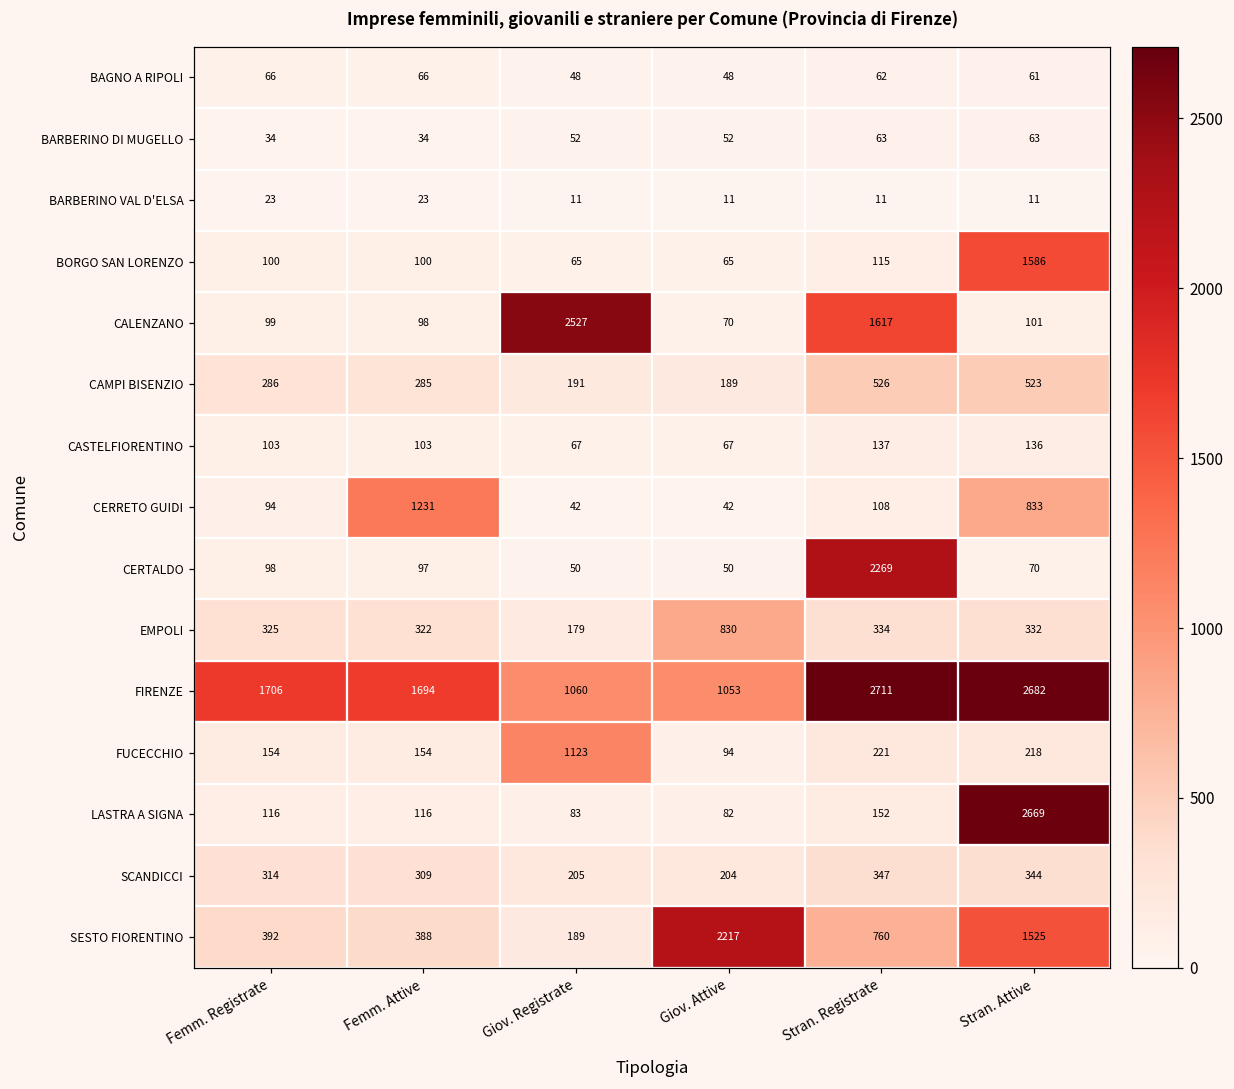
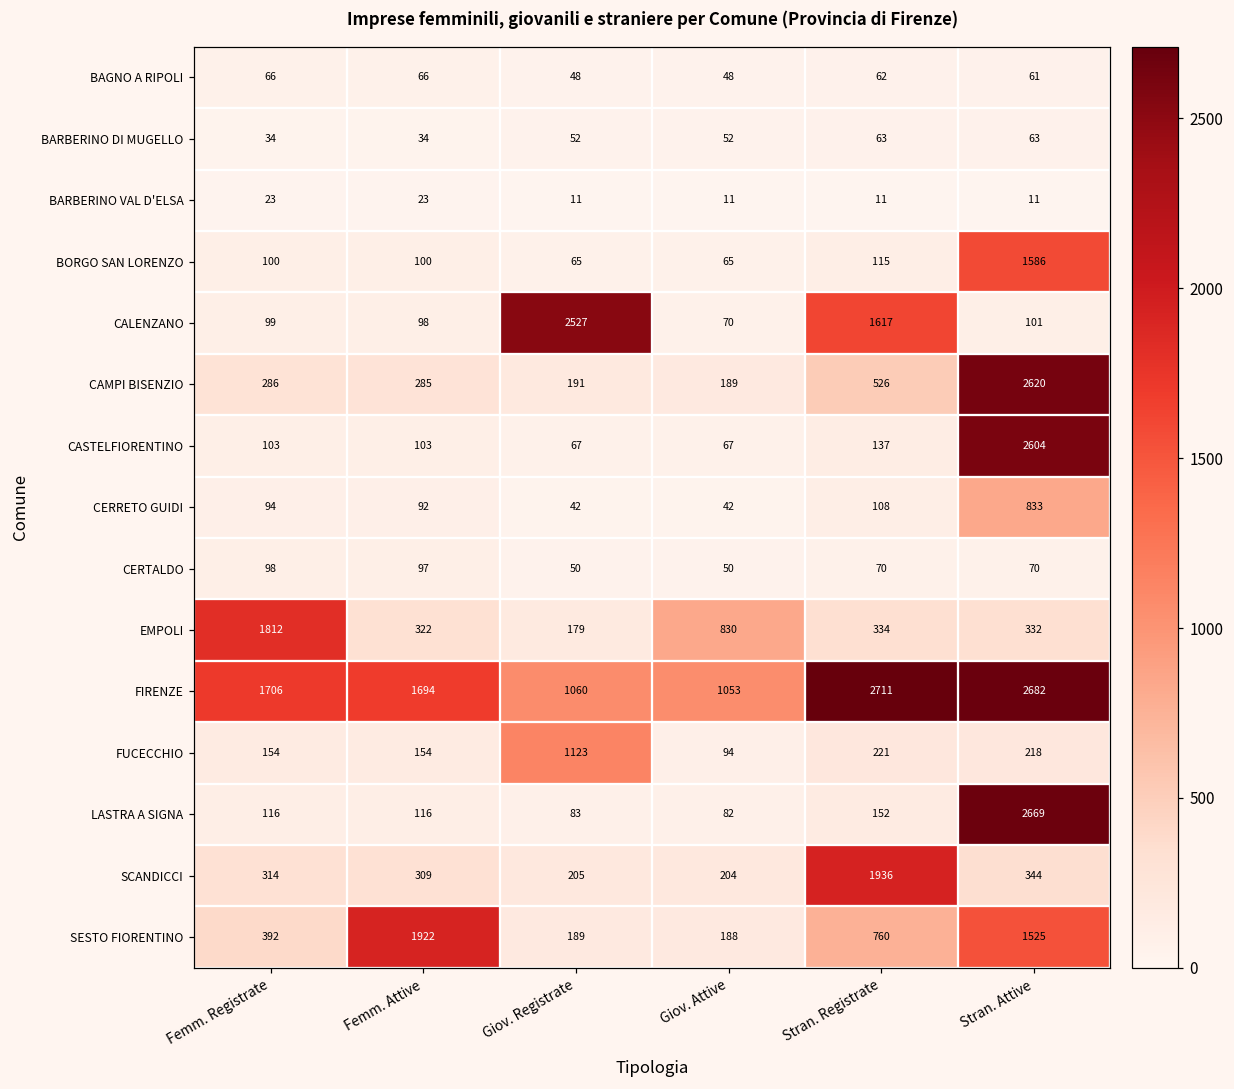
CAMPI BISENZIO, Stran. Attive: 523 -> 2620
CASTELFIORENTINO, Stran. Attive: 136 -> 2604
CERRETO GUIDI, Femm. Attive: 1231 -> 92
CERTALDO, Stran. Registrate: 2269 -> 70
EMPOLI, Femm. Registrate: 325 -> 1812
SCANDICCI, Stran. Registrate: 347 -> 1936
SESTO FIORENTINO, Femm. Attive: 388 -> 1922
SESTO FIORENTINO, Giov. Attive: 2217 -> 188
